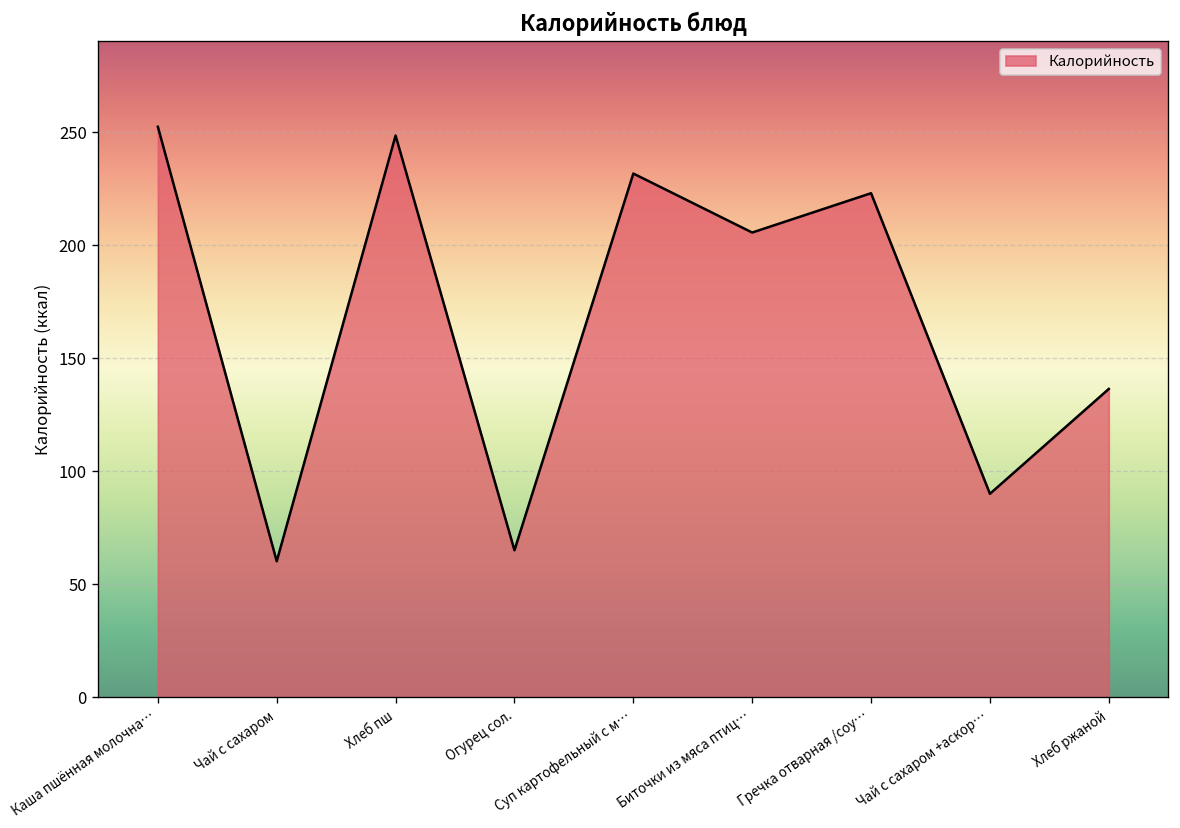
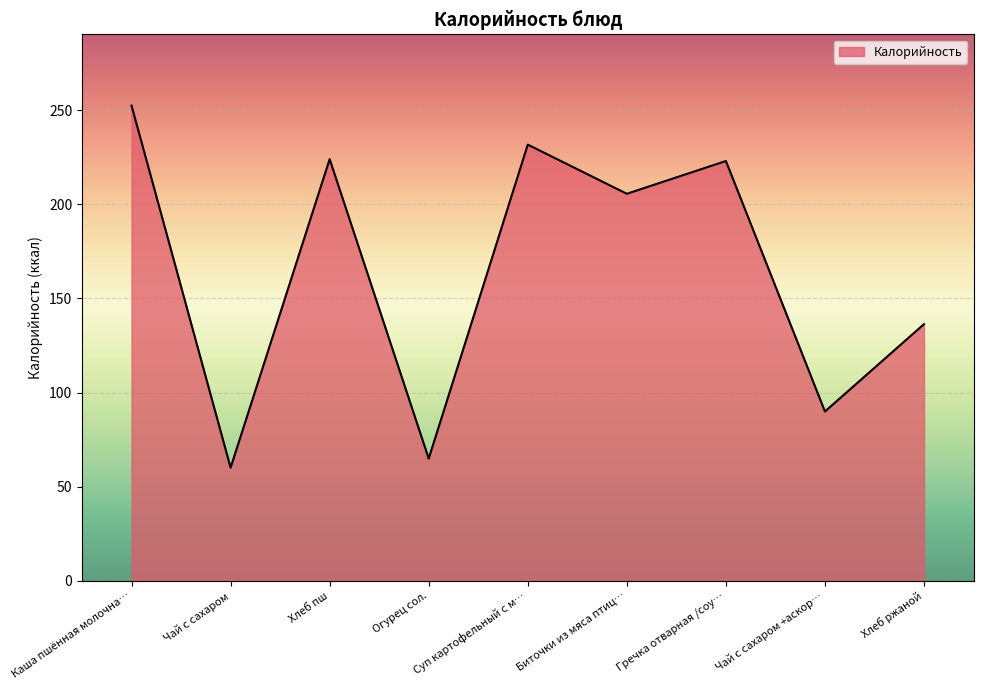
Хлеб пш: 249 -> 224
